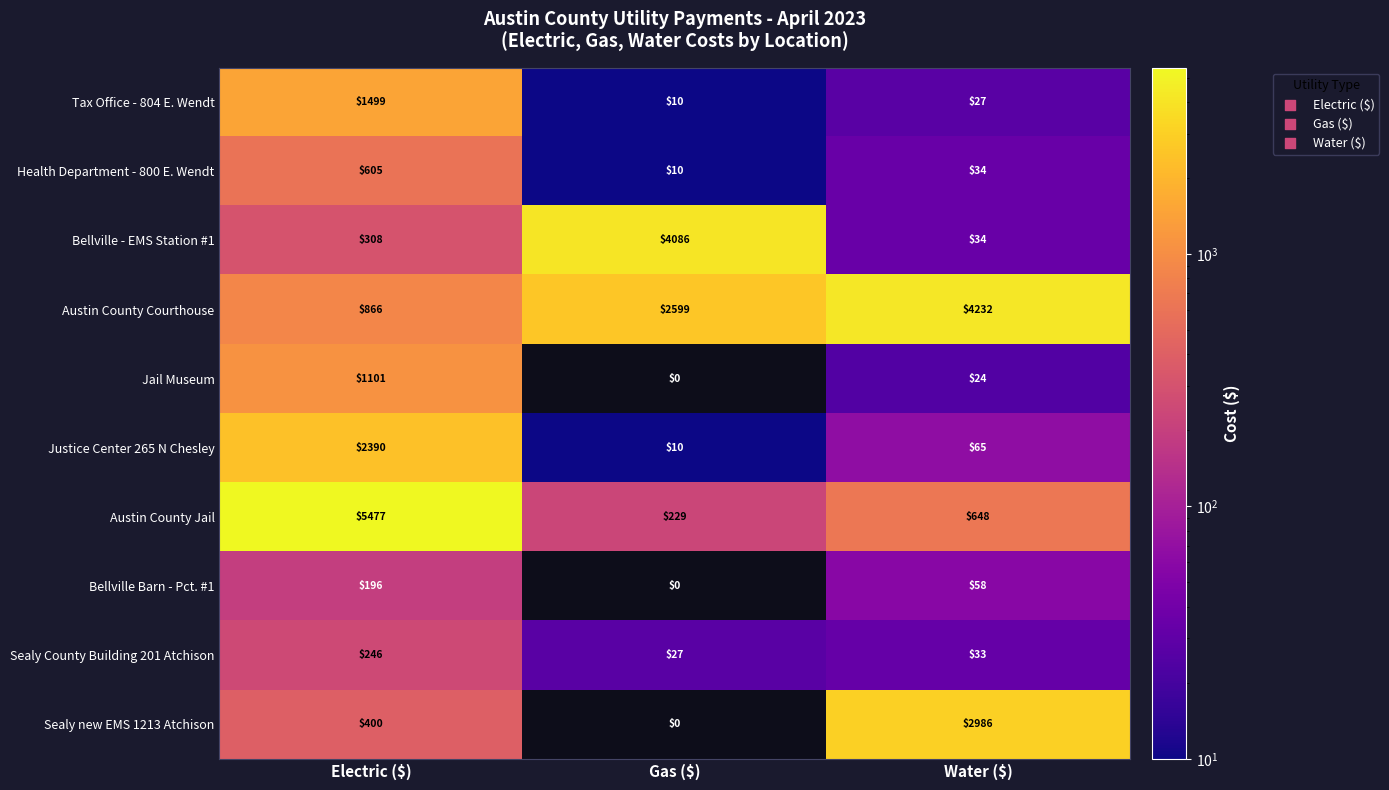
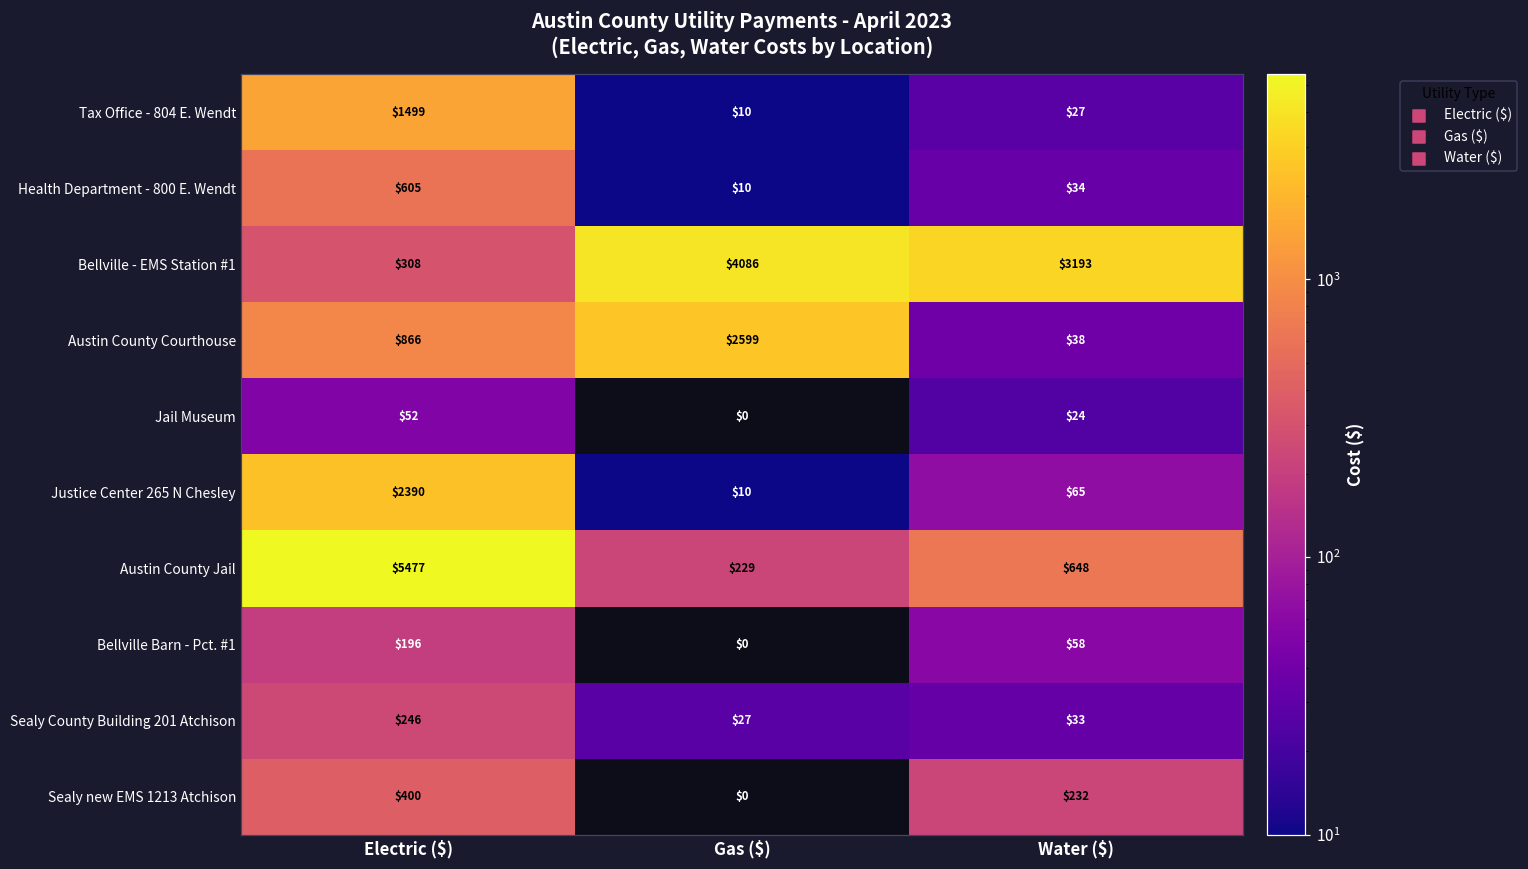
Bellville - EMS Station #1, Water ($): $34 -> $3193
Austin County Courthouse, Water ($): $4232 -> $38
Jail Museum, Electric ($): $1101 -> $52
Sealy new EMS 1213 Atchison, Water ($): $2986 -> $232
